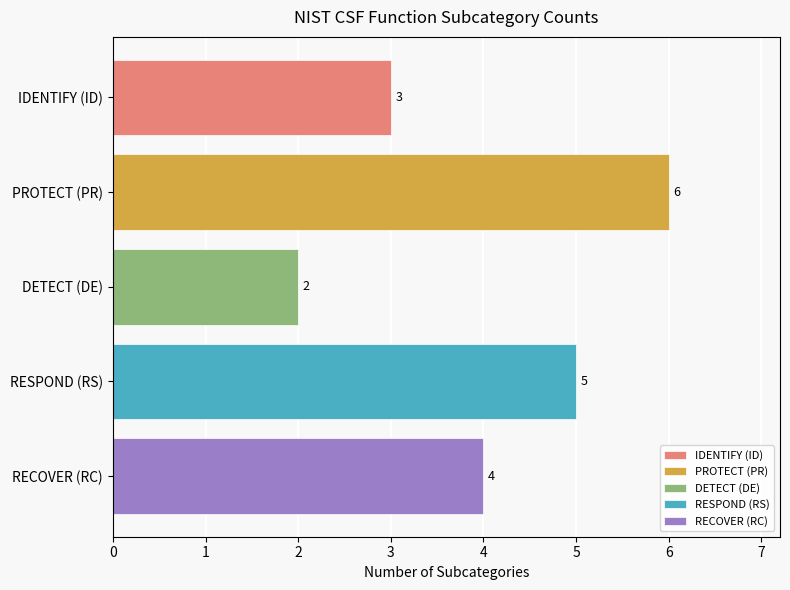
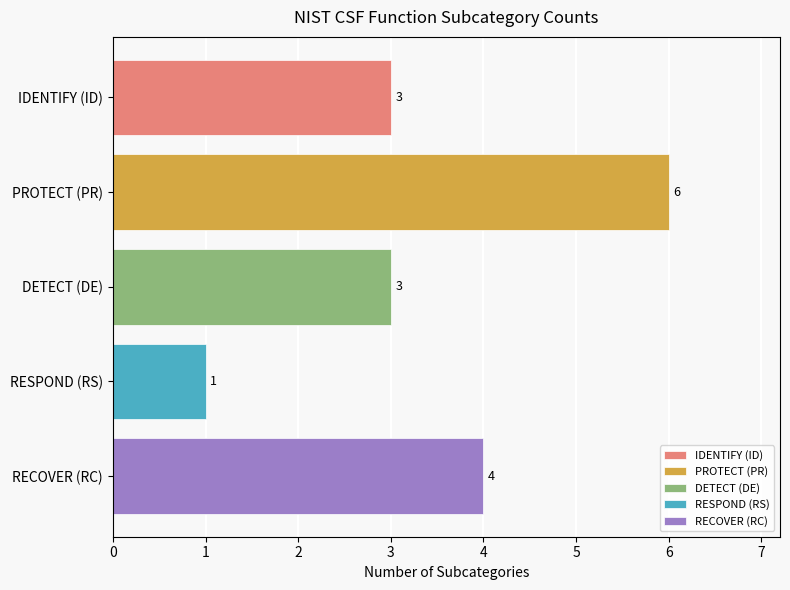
DETECT (DE): 2 -> 3
RESPOND (RS): 5 -> 1
